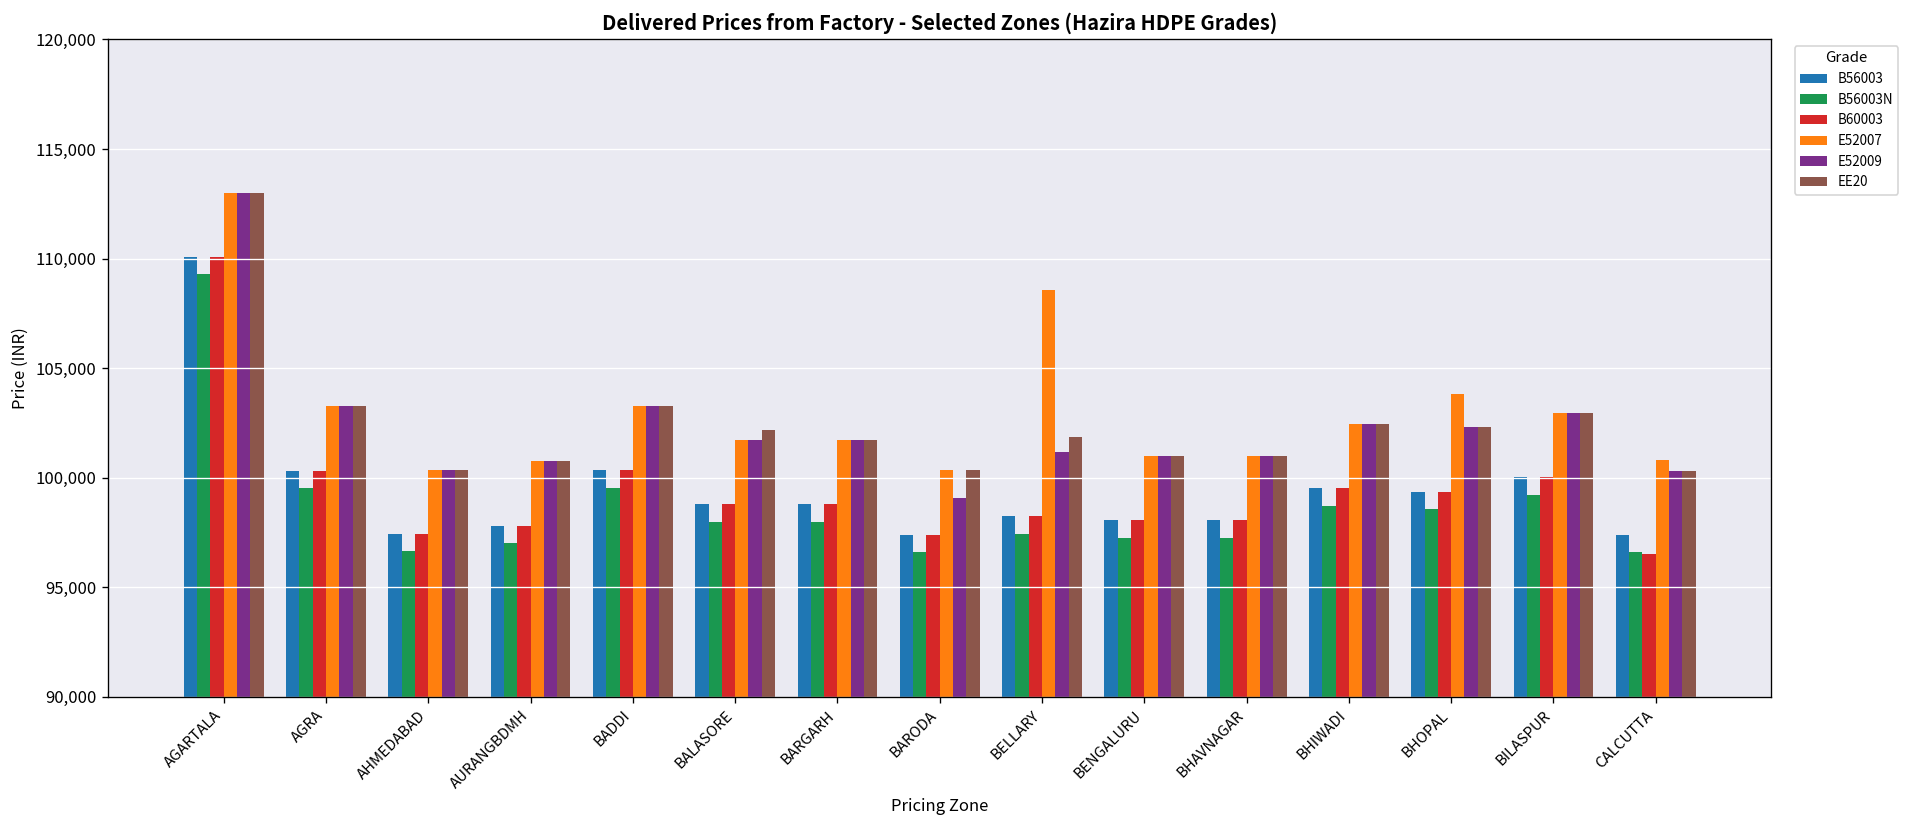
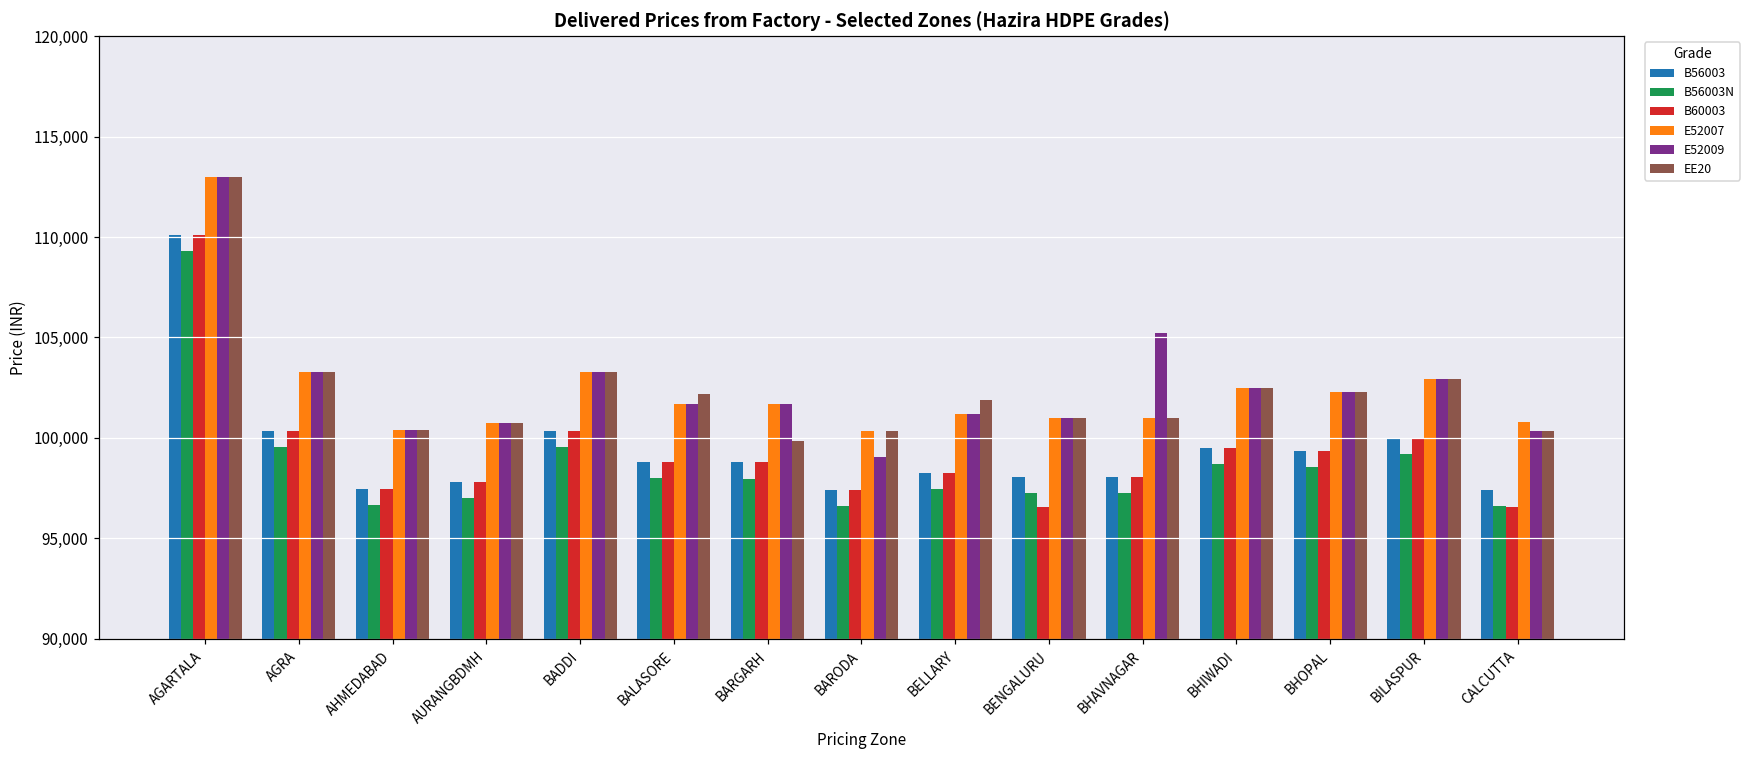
EE20, BARGARH: 101,700 -> 99,800
E52007, BELLARY: 108,600 -> 101,200
B60003, BENGALURU: 98,100 -> 96,600
E52009, BHAVNAGAR: 101,000 -> 105,200
E52007, BHOPAL: 103,800 -> 102,300
